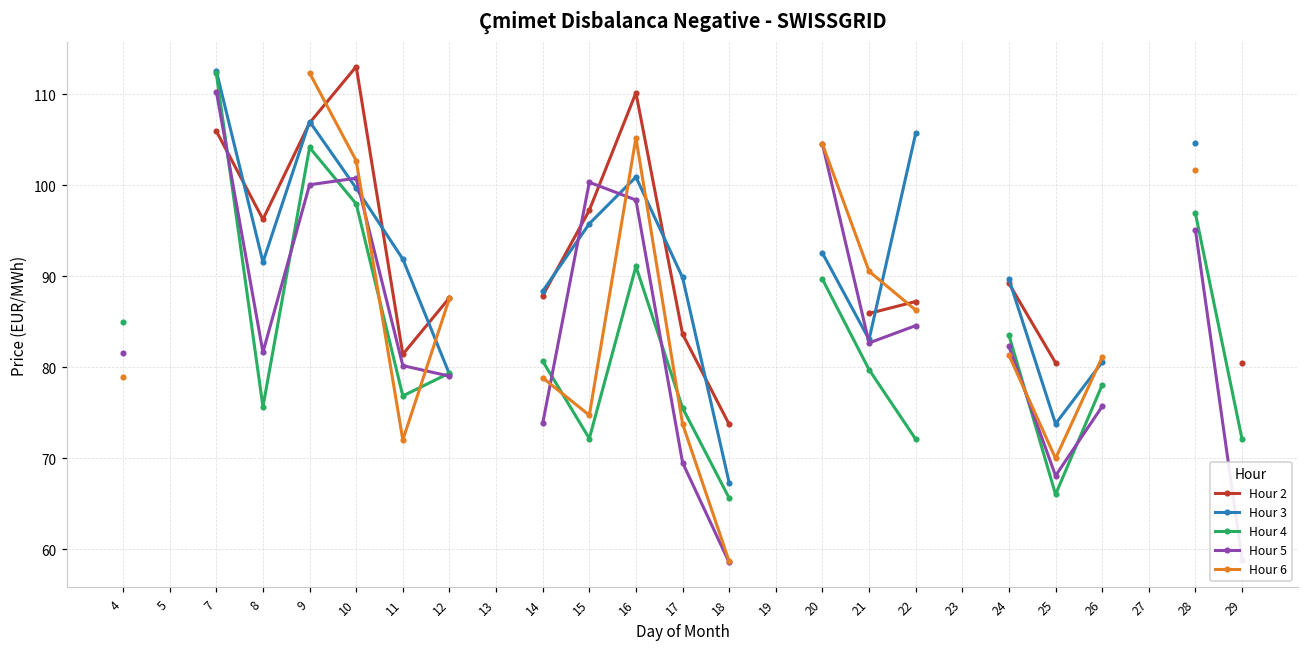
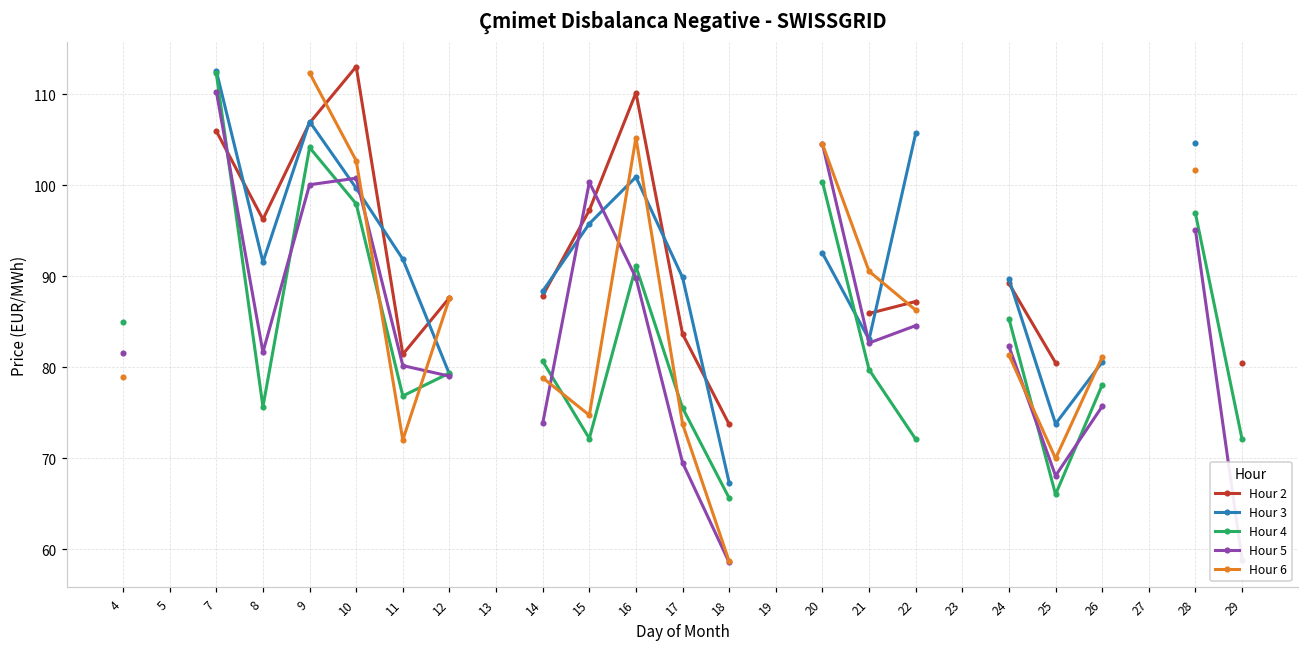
Hour 5, 16: 98 -> 90
Hour 4, 20: 90 -> 100
Hour 4, 24: 84 -> 85
